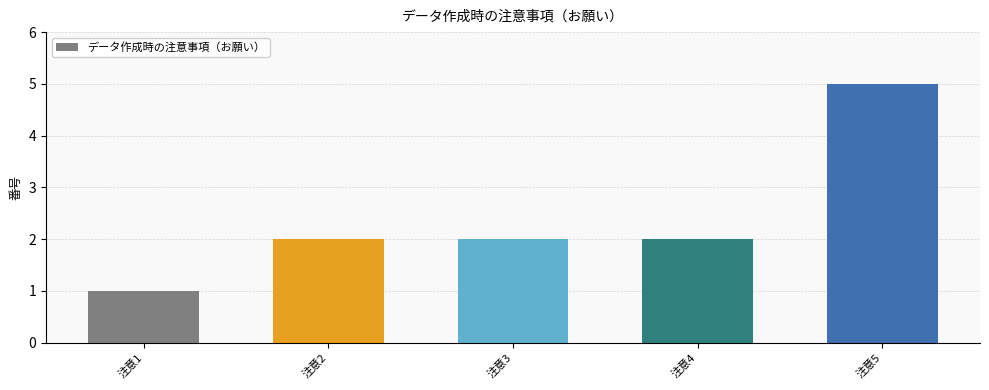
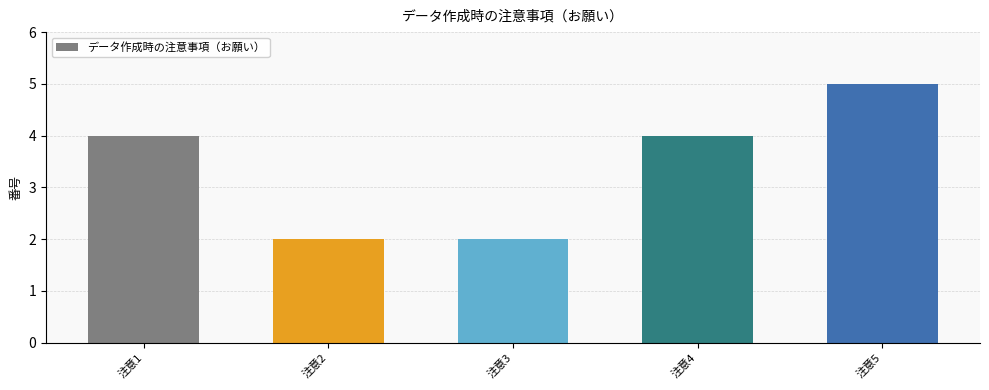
注意1: 1 -> 4
注意4: 2 -> 4
